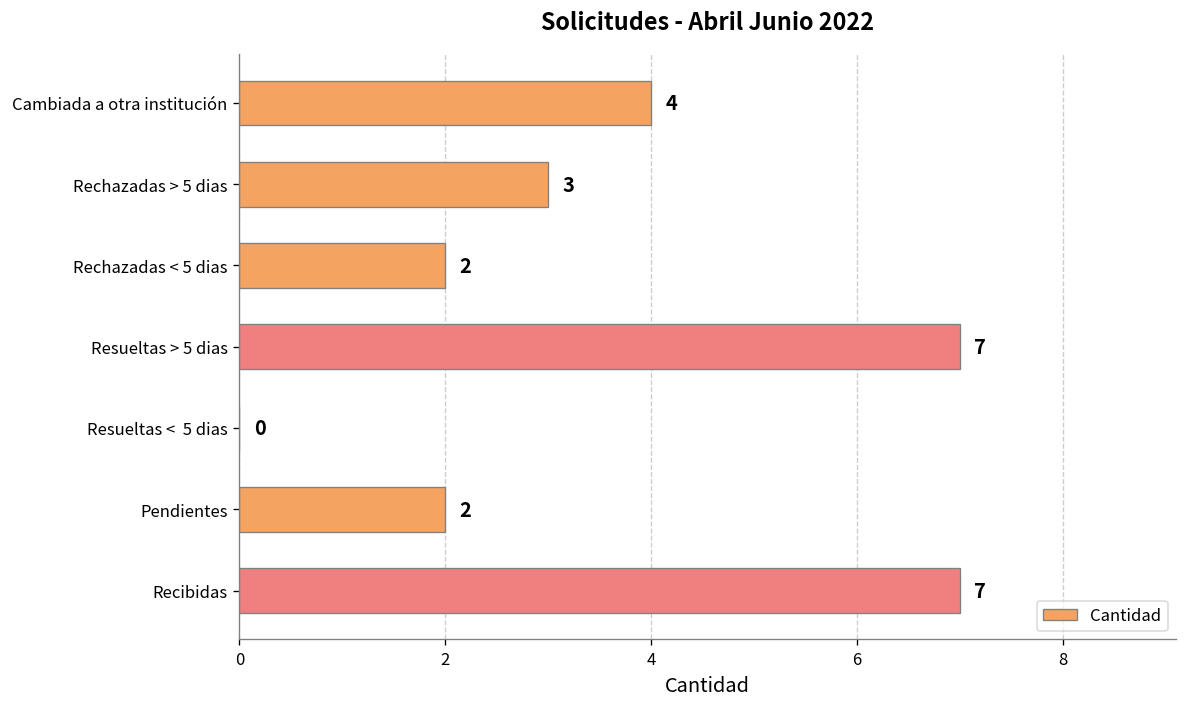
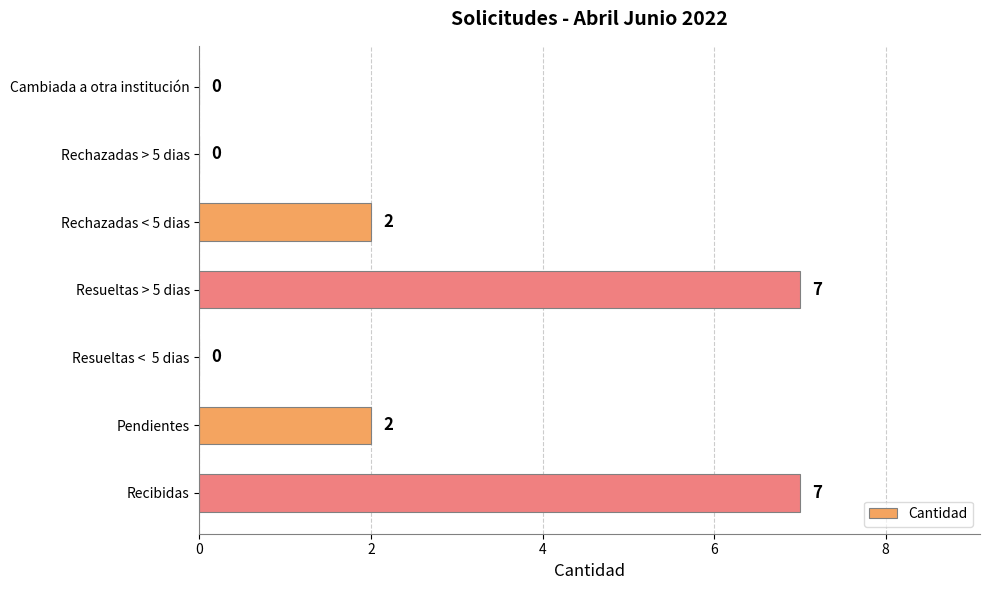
Cambiada a otra institución: 4 -> 0
Rechazadas > 5 dias: 3 -> 0
